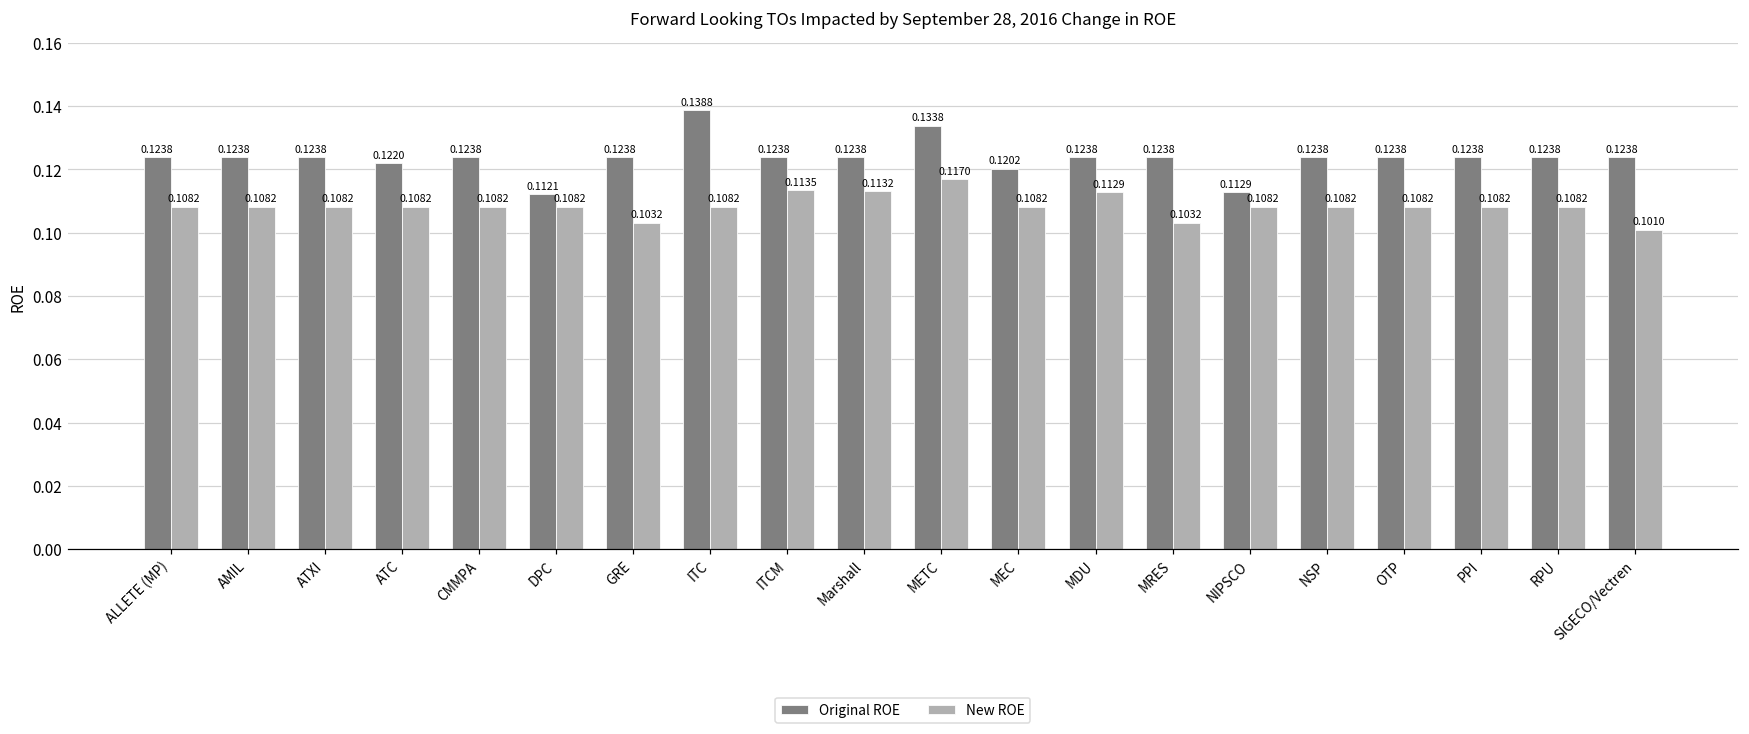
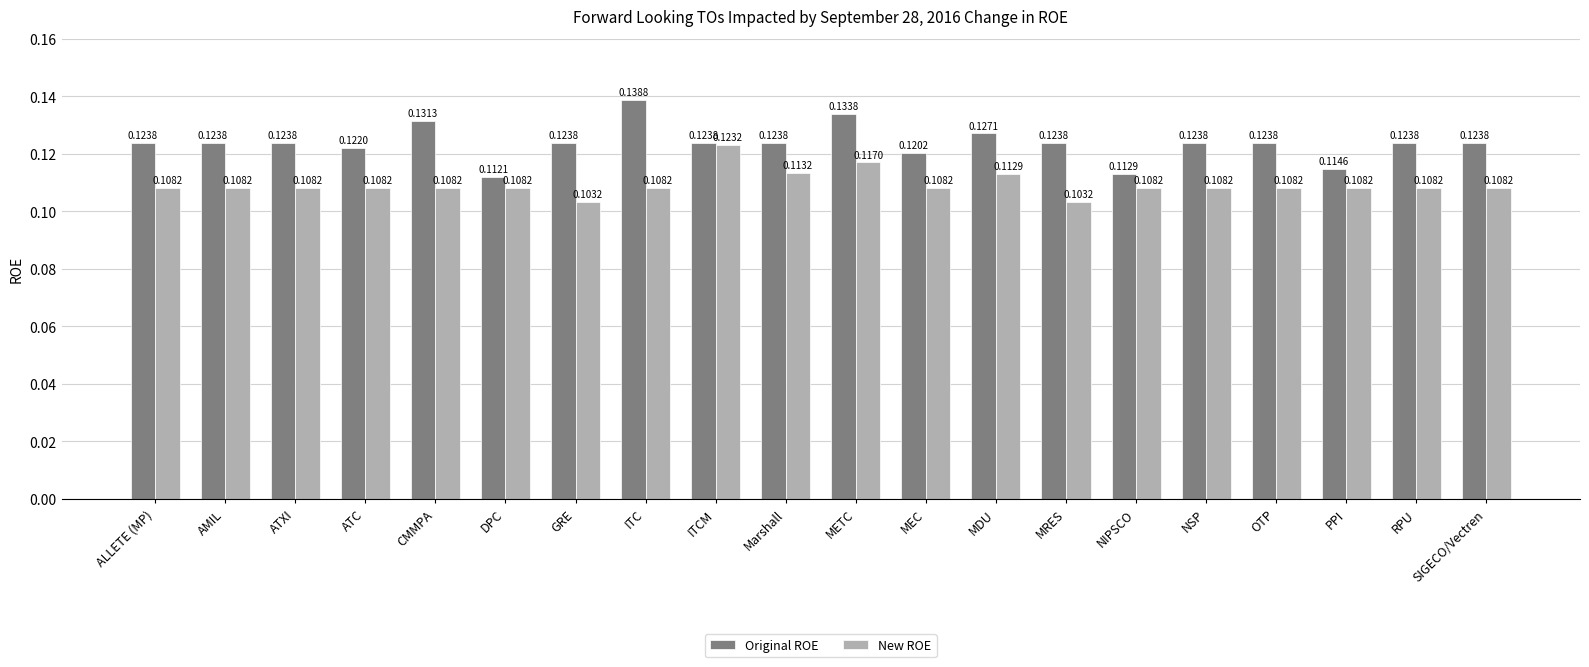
Original ROE, CMMPA: 0.1238 -> 0.1313
New ROE, ITCM: 0.1135 -> 0.1232
Original ROE, MDU: 0.1238 -> 0.1271
Original ROE, PPI: 0.1238 -> 0.1146
New ROE, SIGECO/Vectren: 0.1010 -> 0.1082
